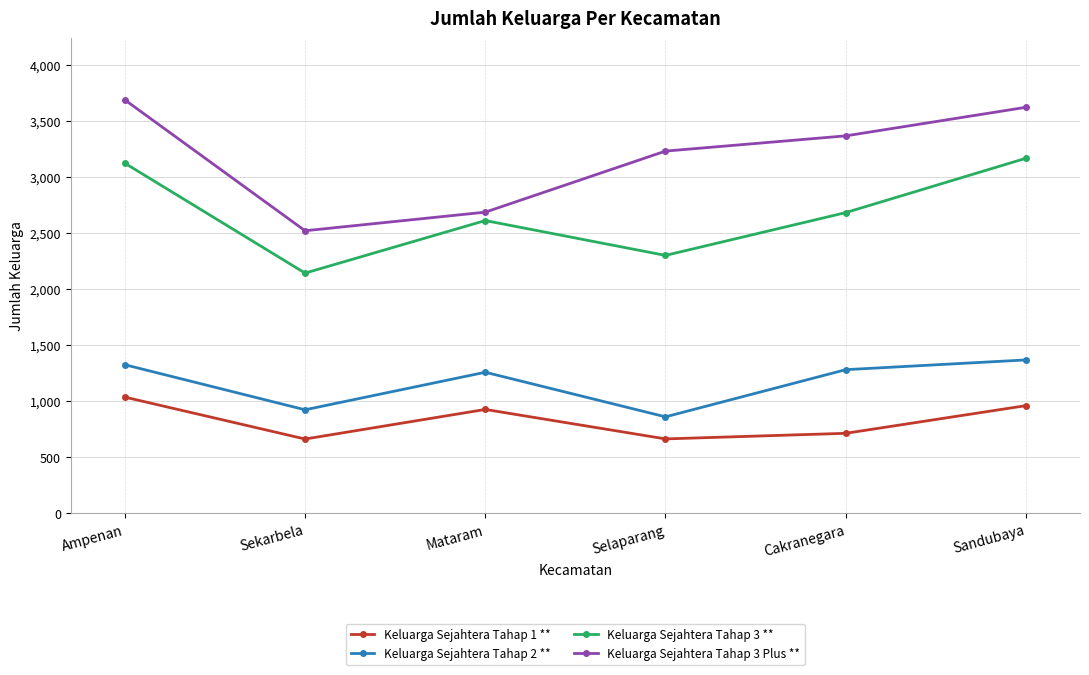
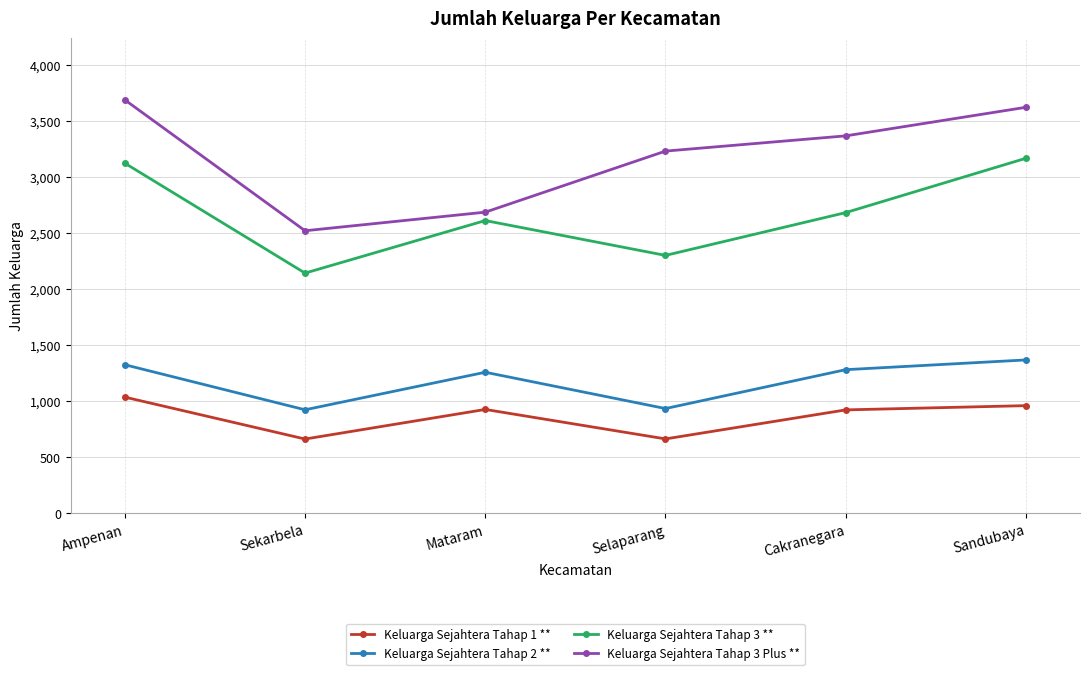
Keluarga Sejahtera Tahap 2 **, Selaparang: 860 -> 930
Keluarga Sejahtera Tahap 1 **, Cakranegara: 710 -> 920
